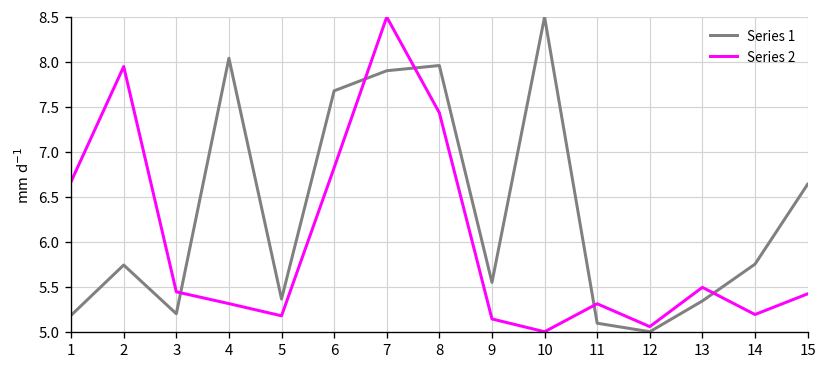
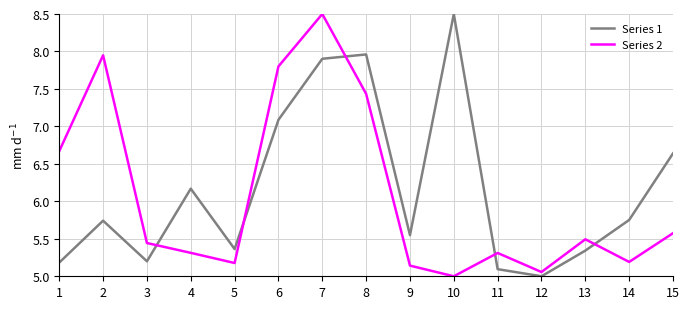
Series 1, 4: 8.0 -> 6.2
Series 1, 6: 7.7 -> 7.1
Series 2, 6: 6.8 -> 7.8
Series 2, 15: 5.4 -> 5.6
